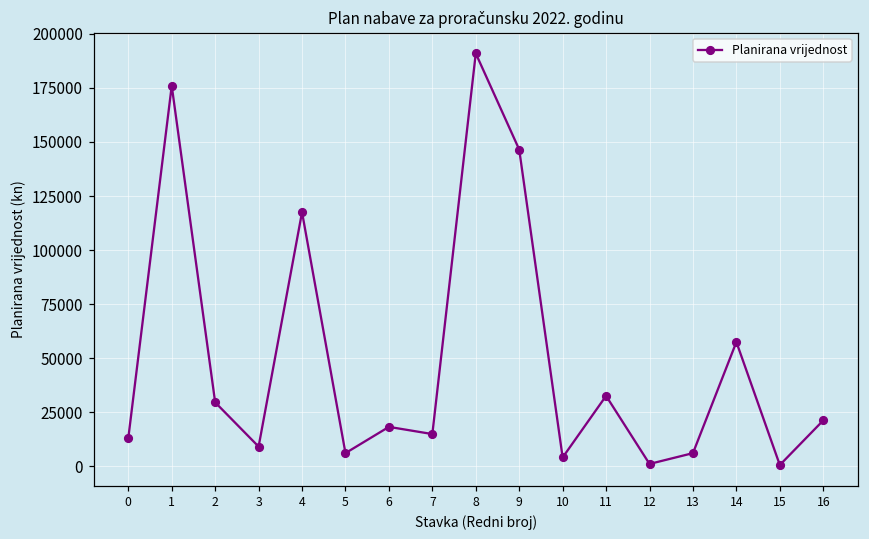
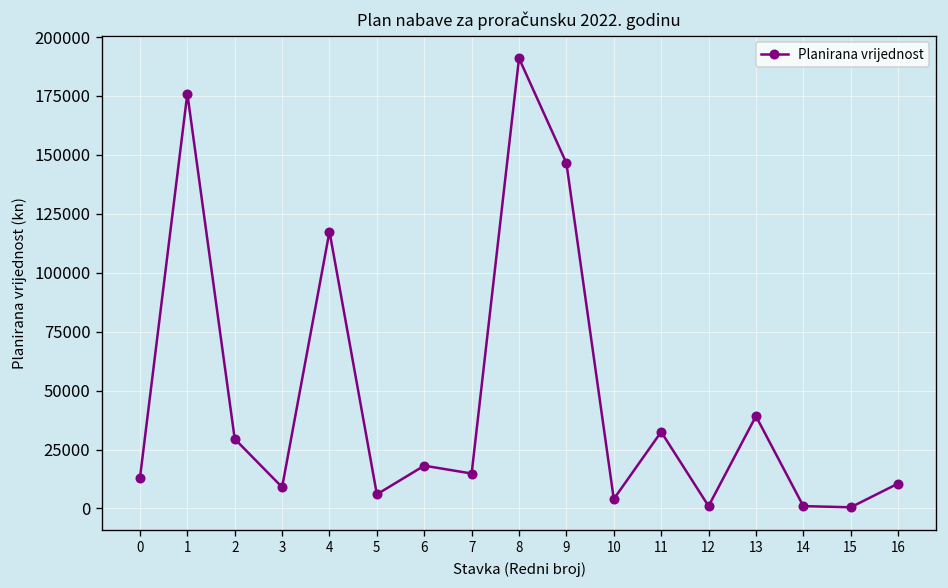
13: 6000 -> 39000
14: 57000 -> 1000
16: 21000 -> 11000
